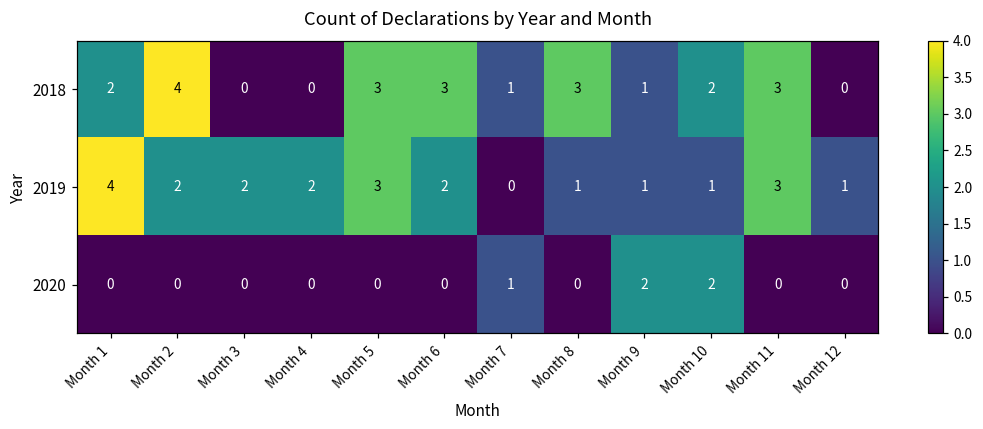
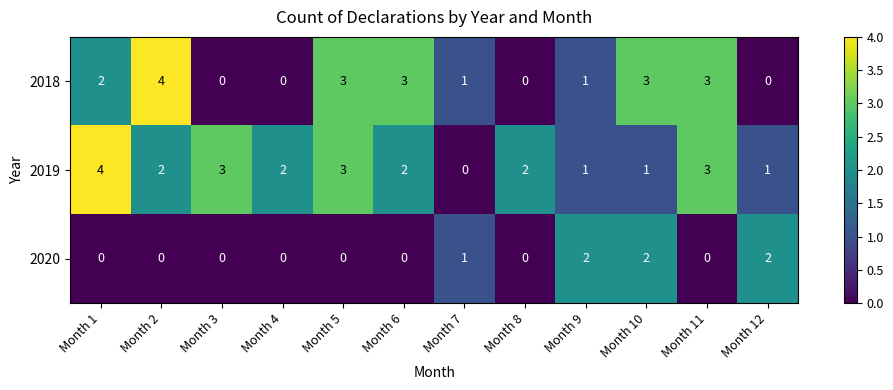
2018, Month 8: 3 -> 0
2018, Month 10: 2 -> 3
2019, Month 3: 2 -> 3
2019, Month 8: 1 -> 2
2020, Month 12: 0 -> 2
